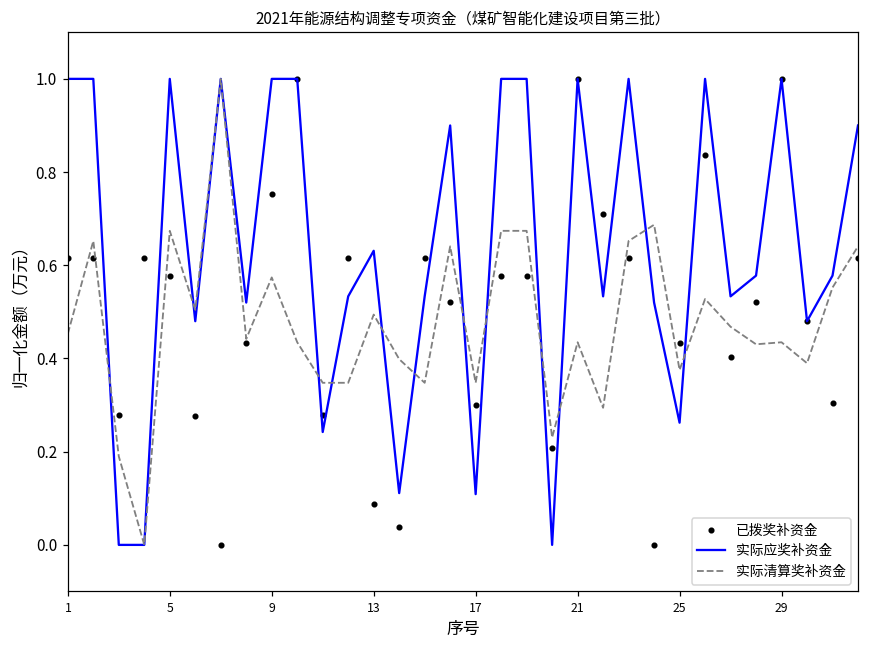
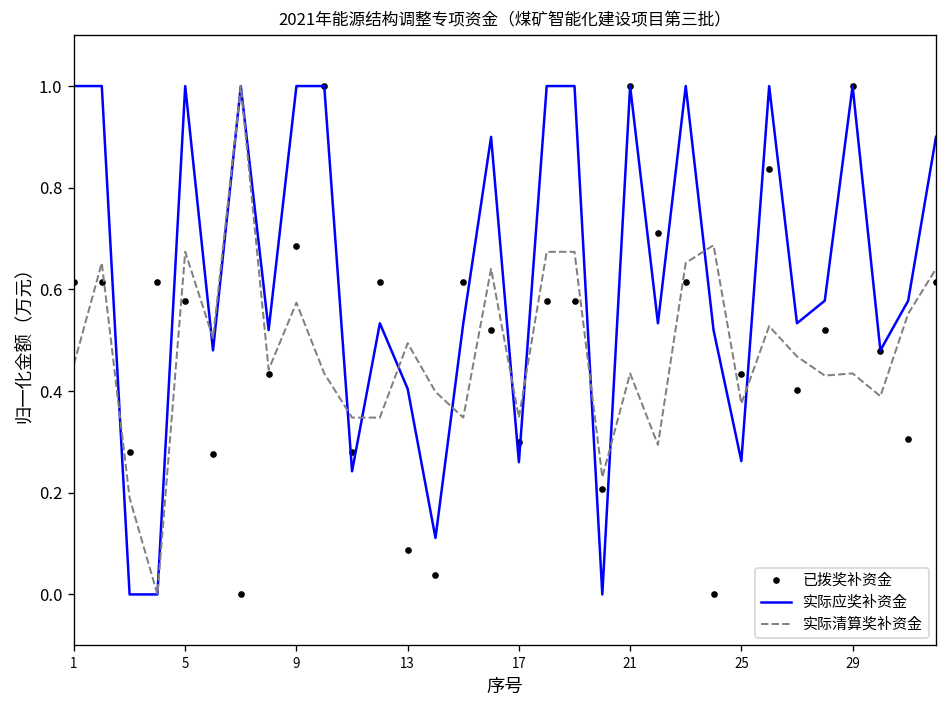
已拨奖补资金, 9: 0.75 -> 0.68
实际应奖补资金, 13: 0.63 -> 0.40
实际应奖补资金, 17: 0.11 -> 0.26
